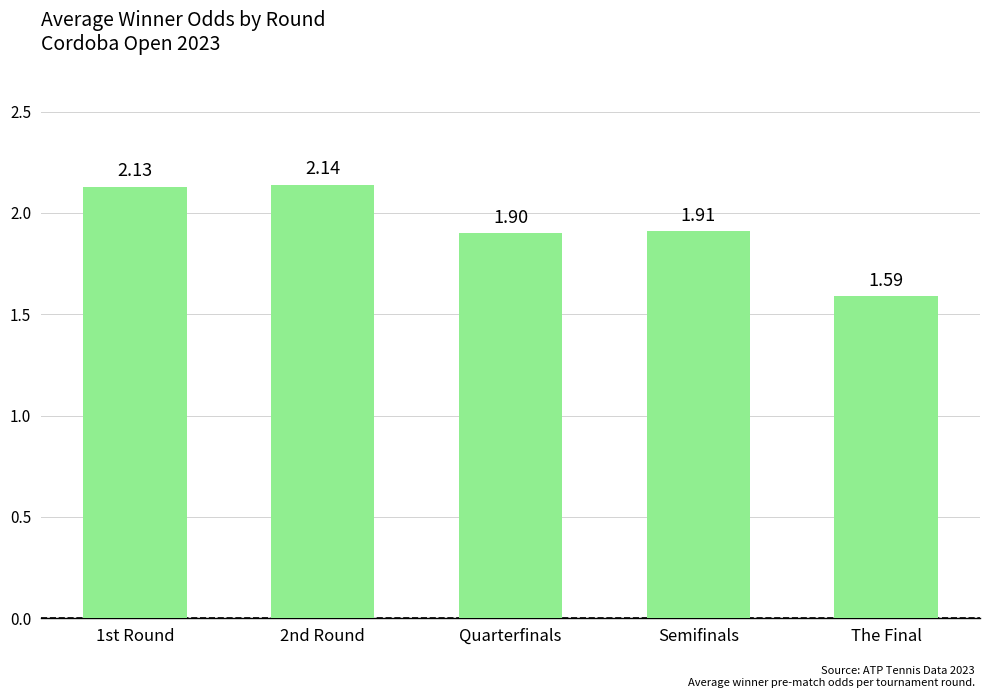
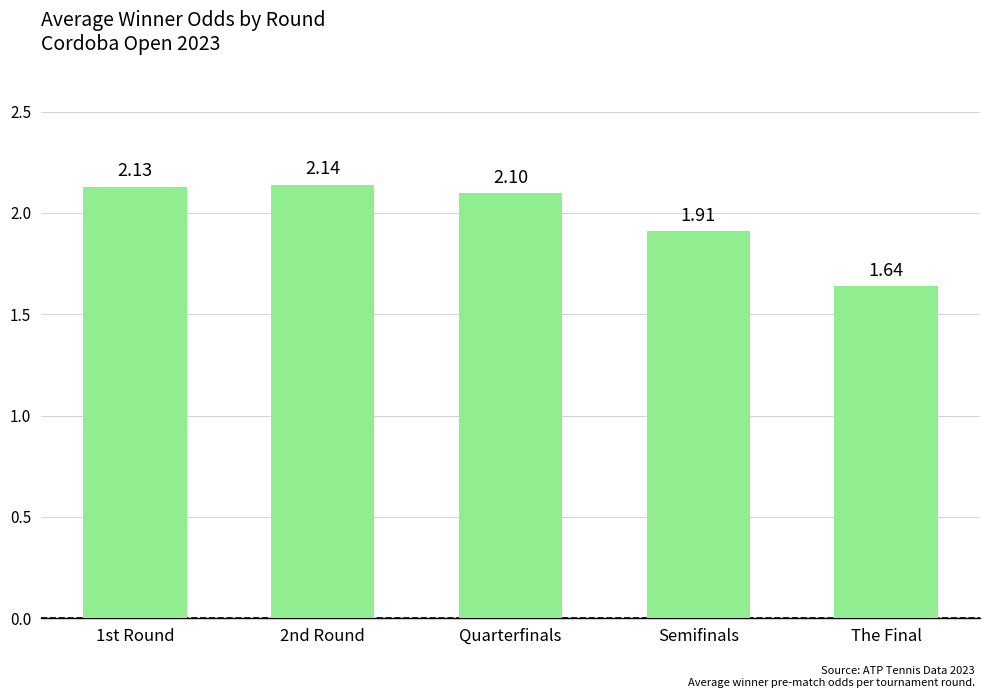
Quarterfinals: 1.90 -> 2.10
The Final: 1.59 -> 1.64
